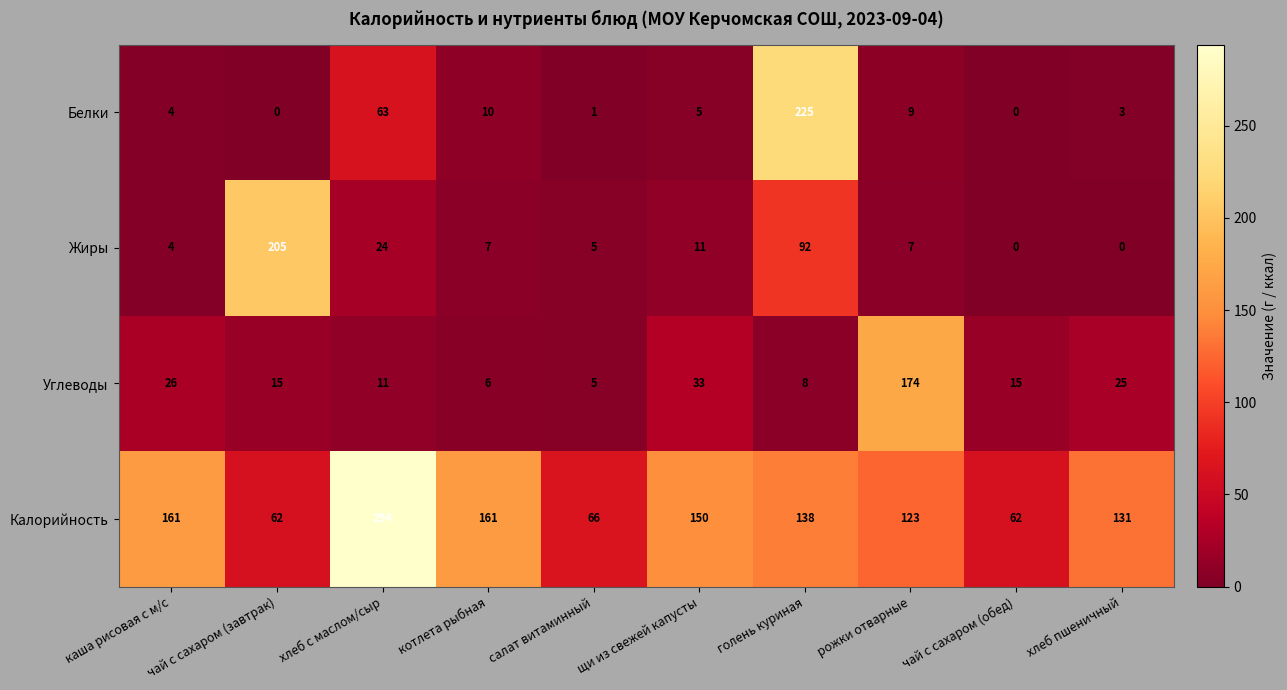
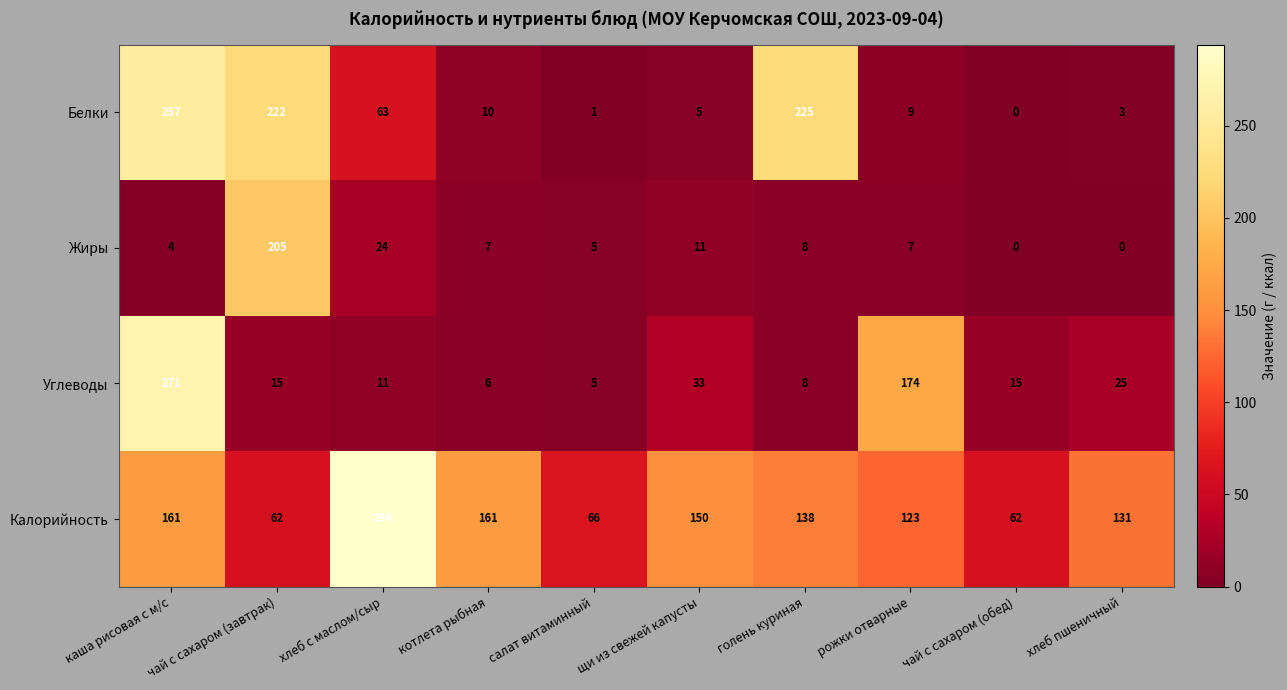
Белки, каша рисовая с м/с: 4 -> 257
Белки, чай с сахаром (завтрак): 0 -> 222
Жиры, голень куриная: 92 -> 8
Углеводы, каша рисовая с м/с: 26 -> 271
